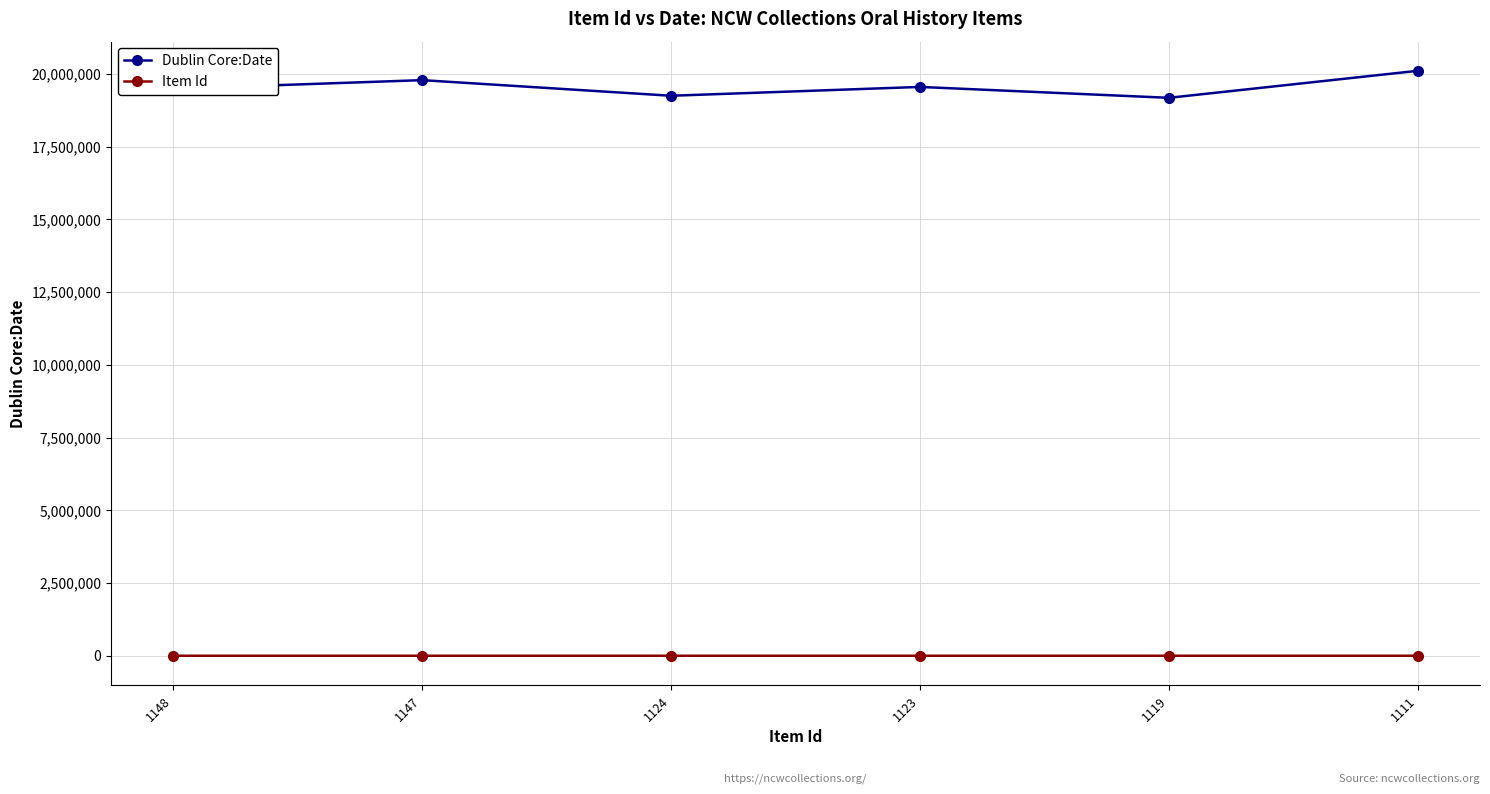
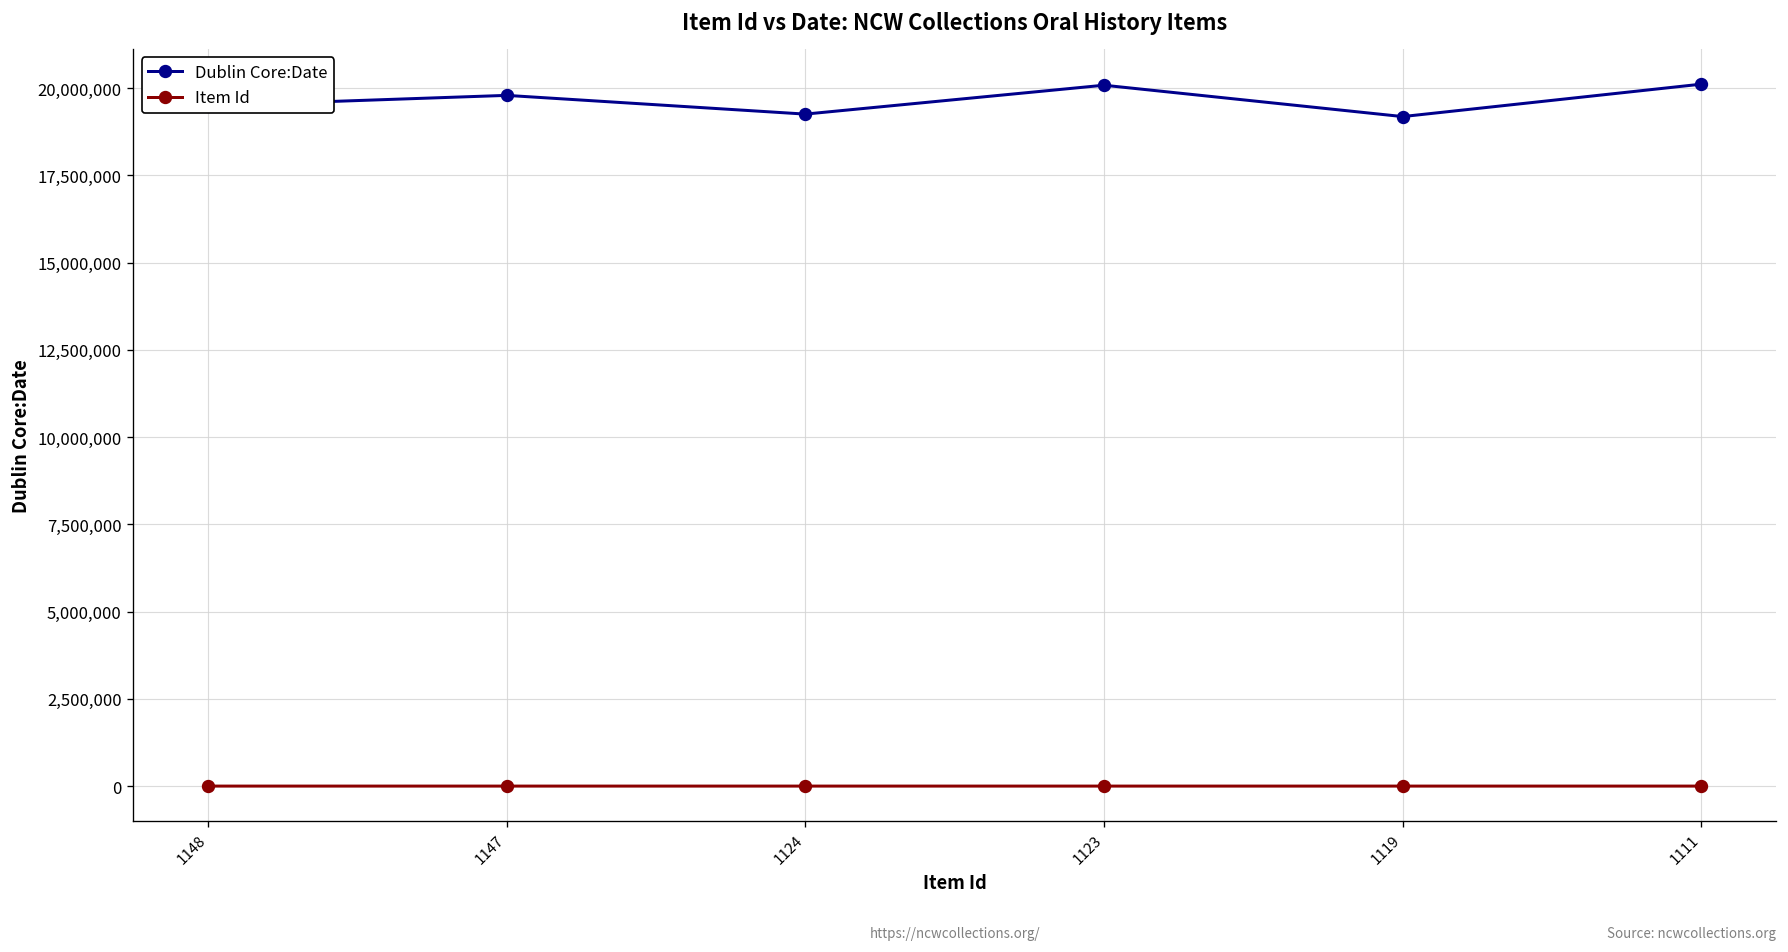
Dublin Core:Date, 1123: 19,600,000 -> 20,100,000
